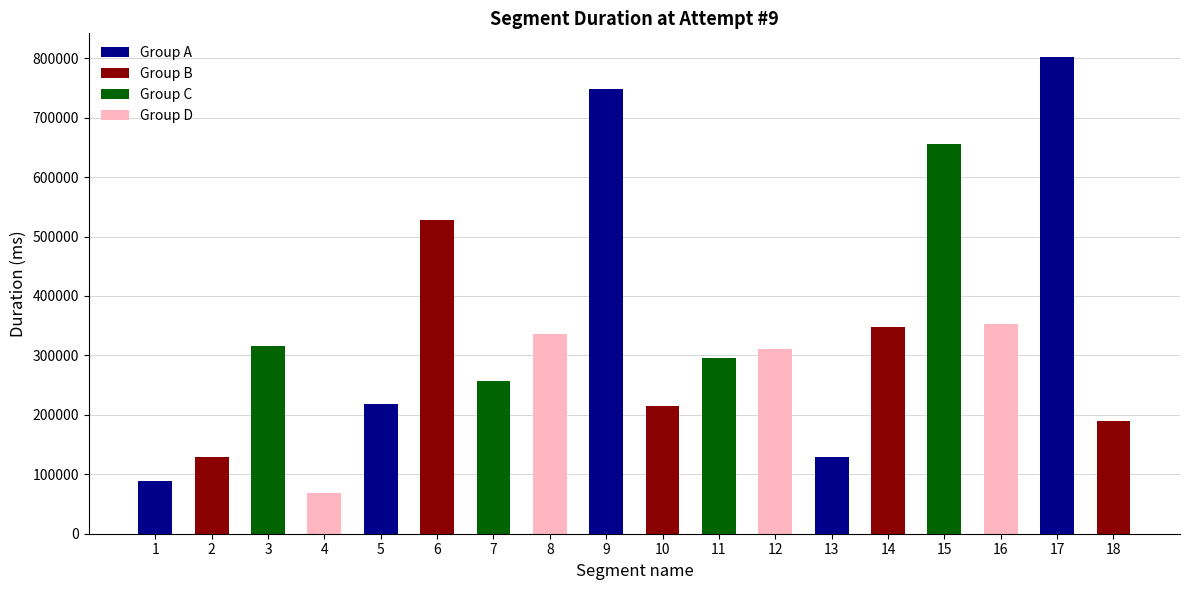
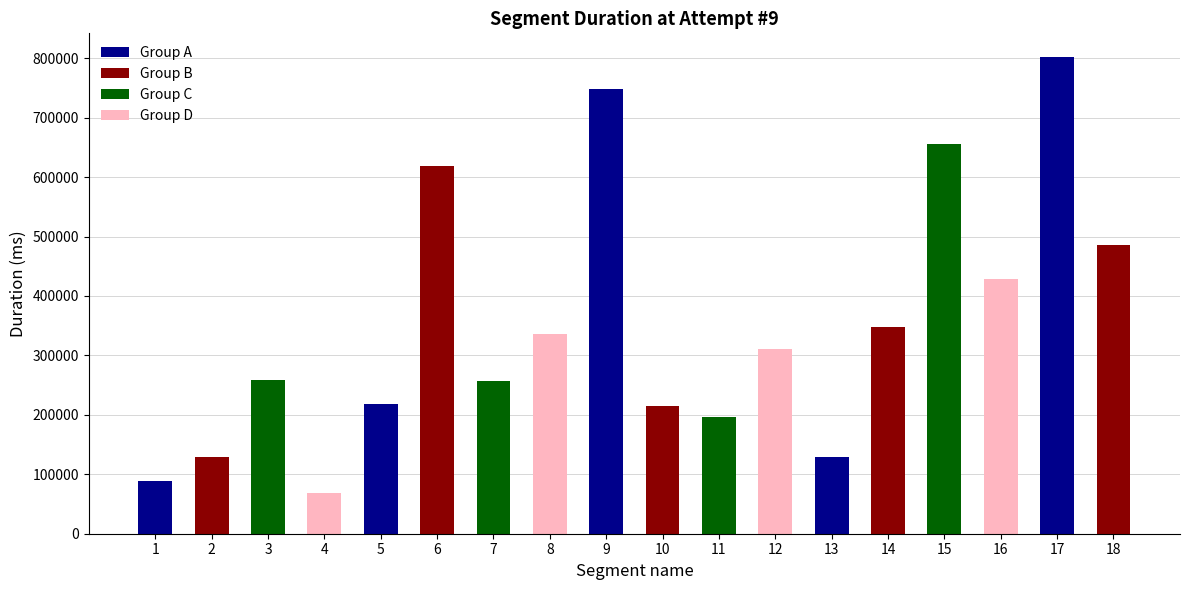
3: 320000 -> 260000
6: 530000 -> 620000
11: 290000 -> 200000
16: 350000 -> 430000
18: 190000 -> 490000
